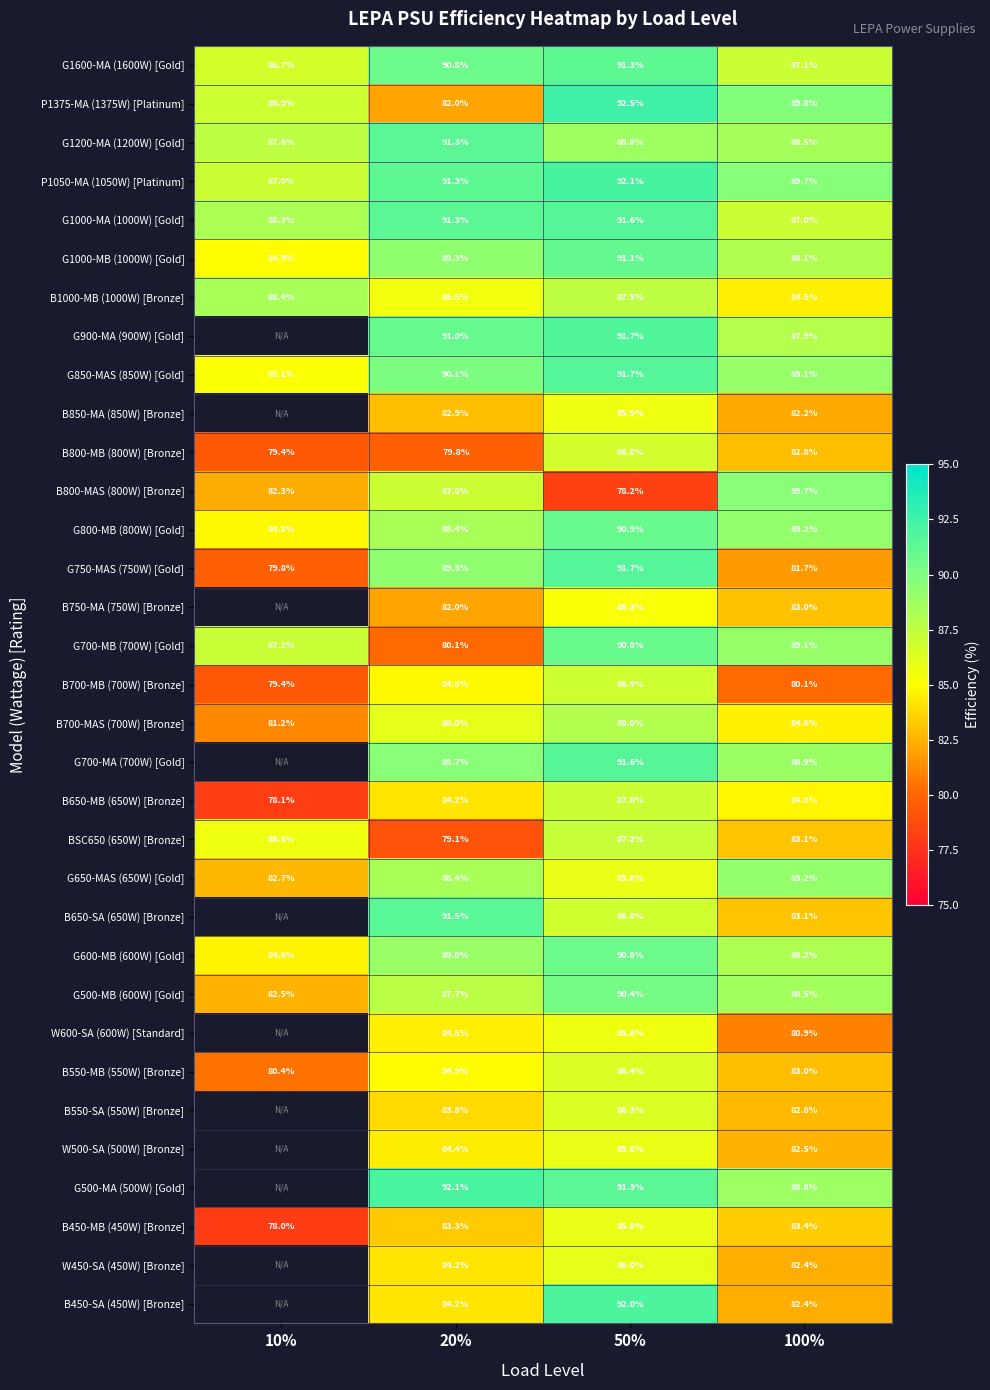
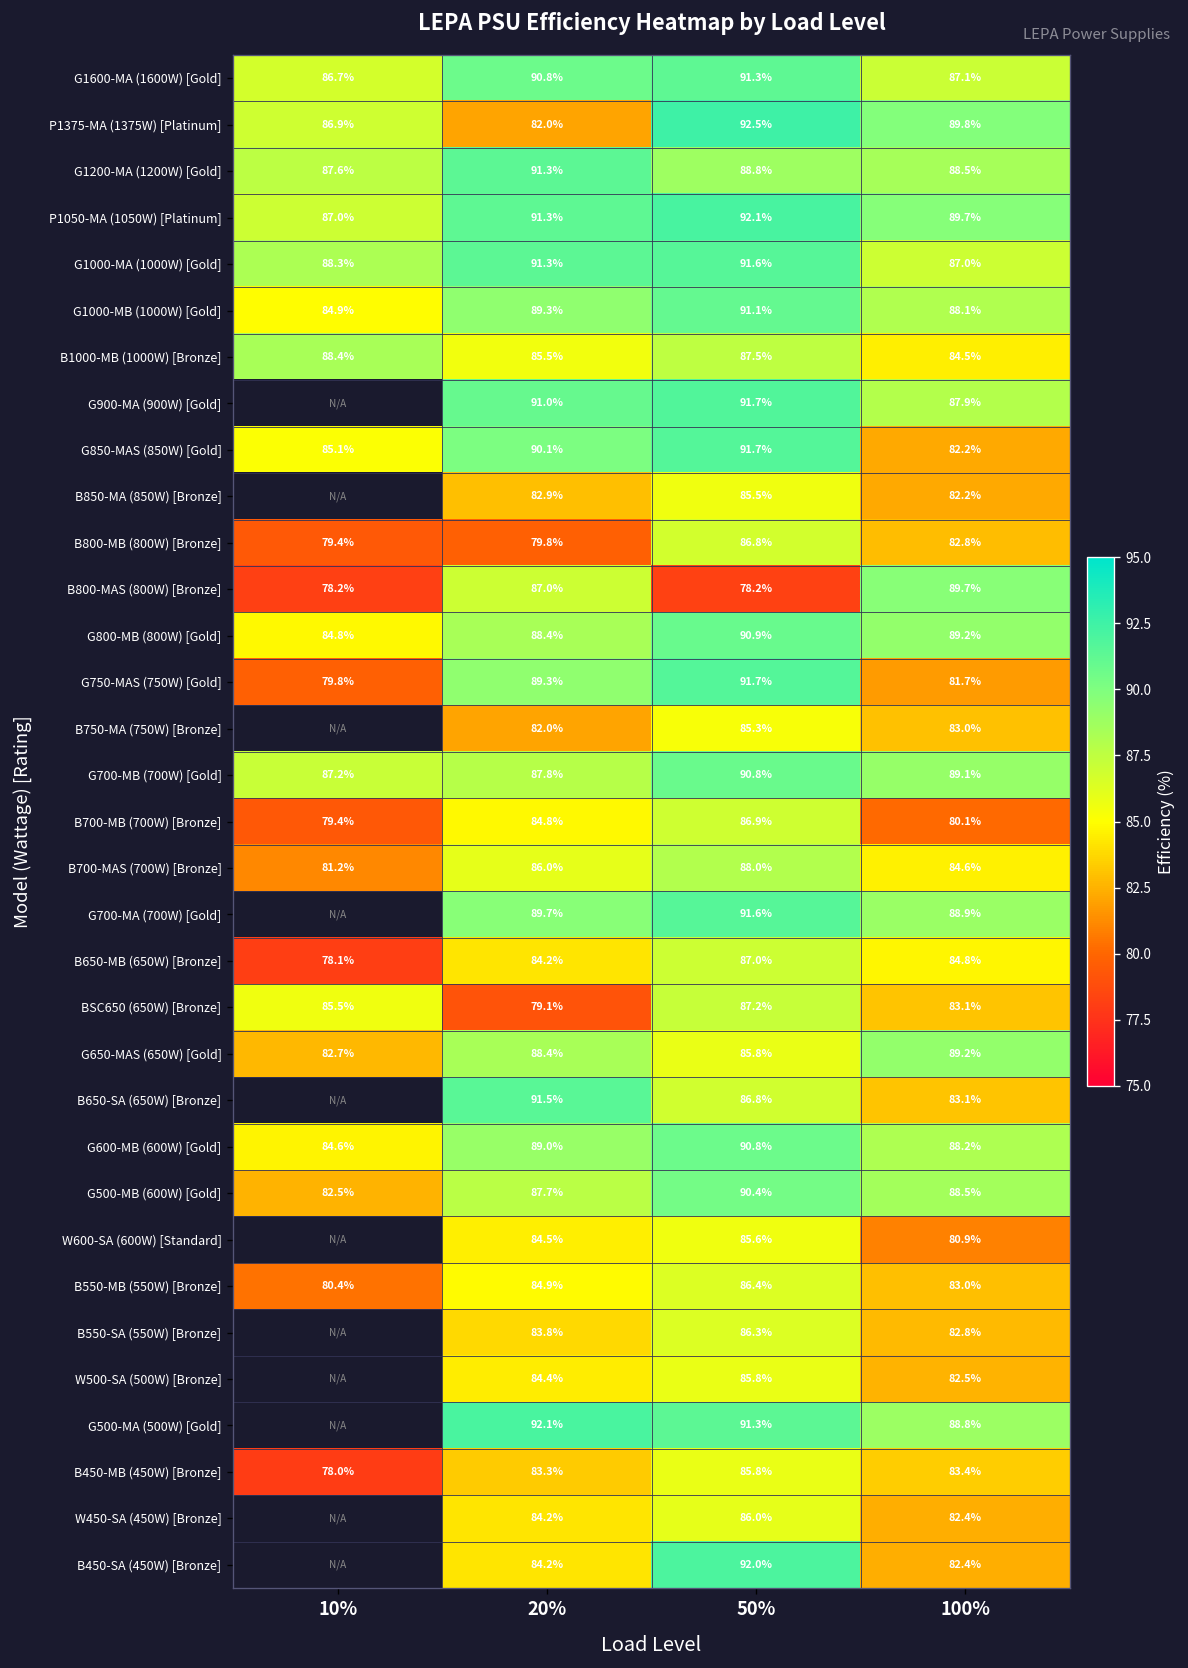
G850-MAS (850W) [Gold], 100%: 89.1% -> 82.2%
B800-MAS (800W) [Bronze], 10%: 82.3% -> 78.2%
G700-MB (700W) [Gold], 20%: 80.1% -> 87.8%
